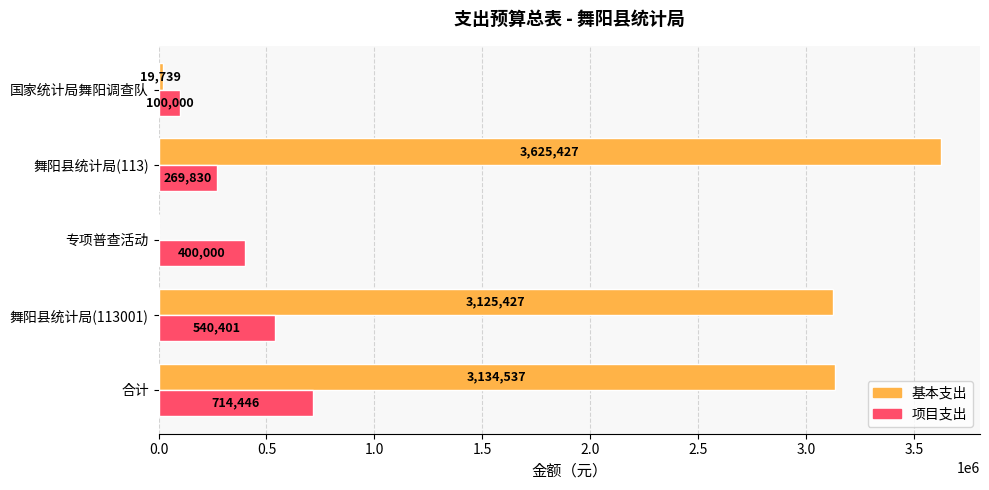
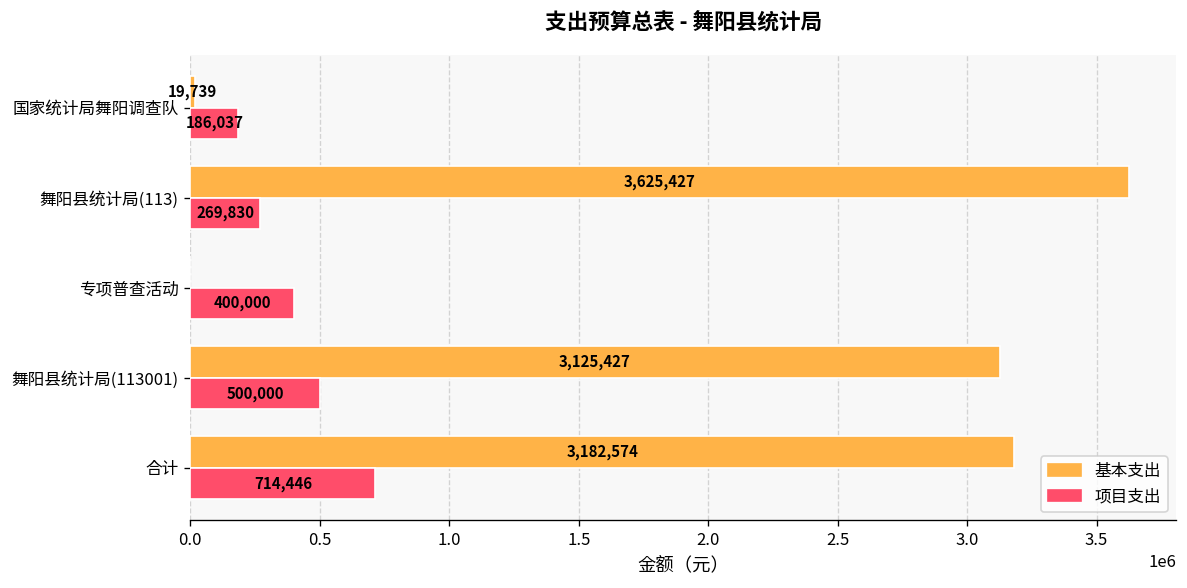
项目支出, 国家统计局舞阳调查队: 100,000 -> 186,037
项目支出, 舞阳县统计局(113001): 540,401 -> 500,000
基本支出, 合计: 3,134,537 -> 3,182,574
